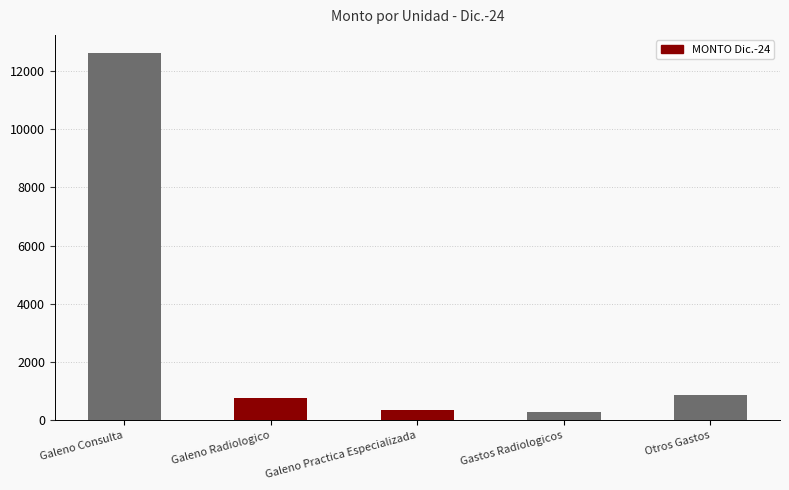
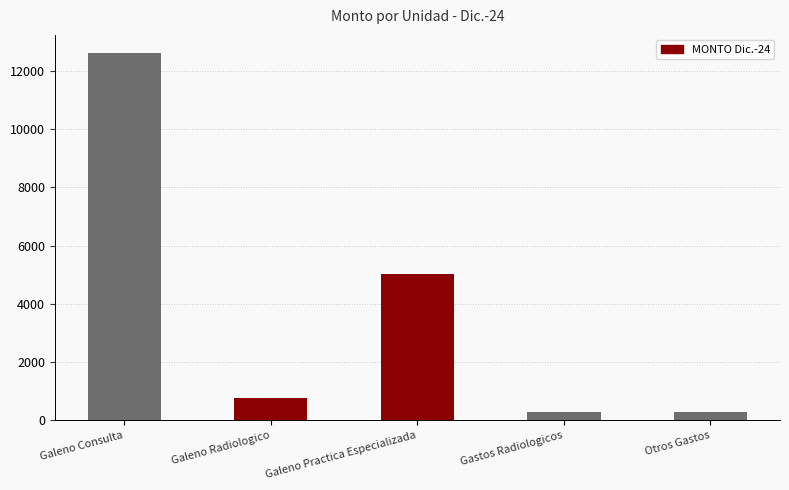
Galeno Practica Especializada: 300 -> 5000
Otros Gastos: 900 -> 300
